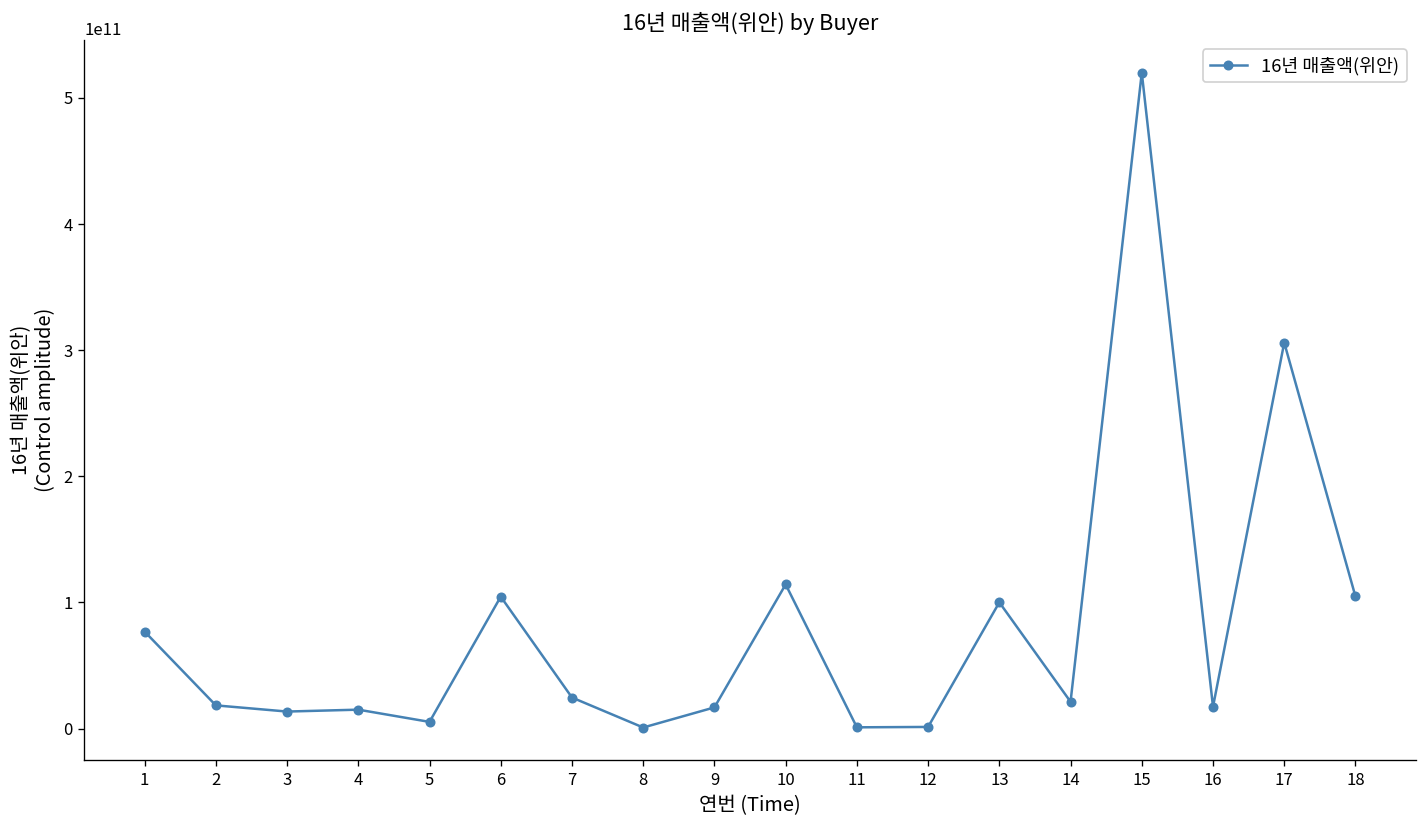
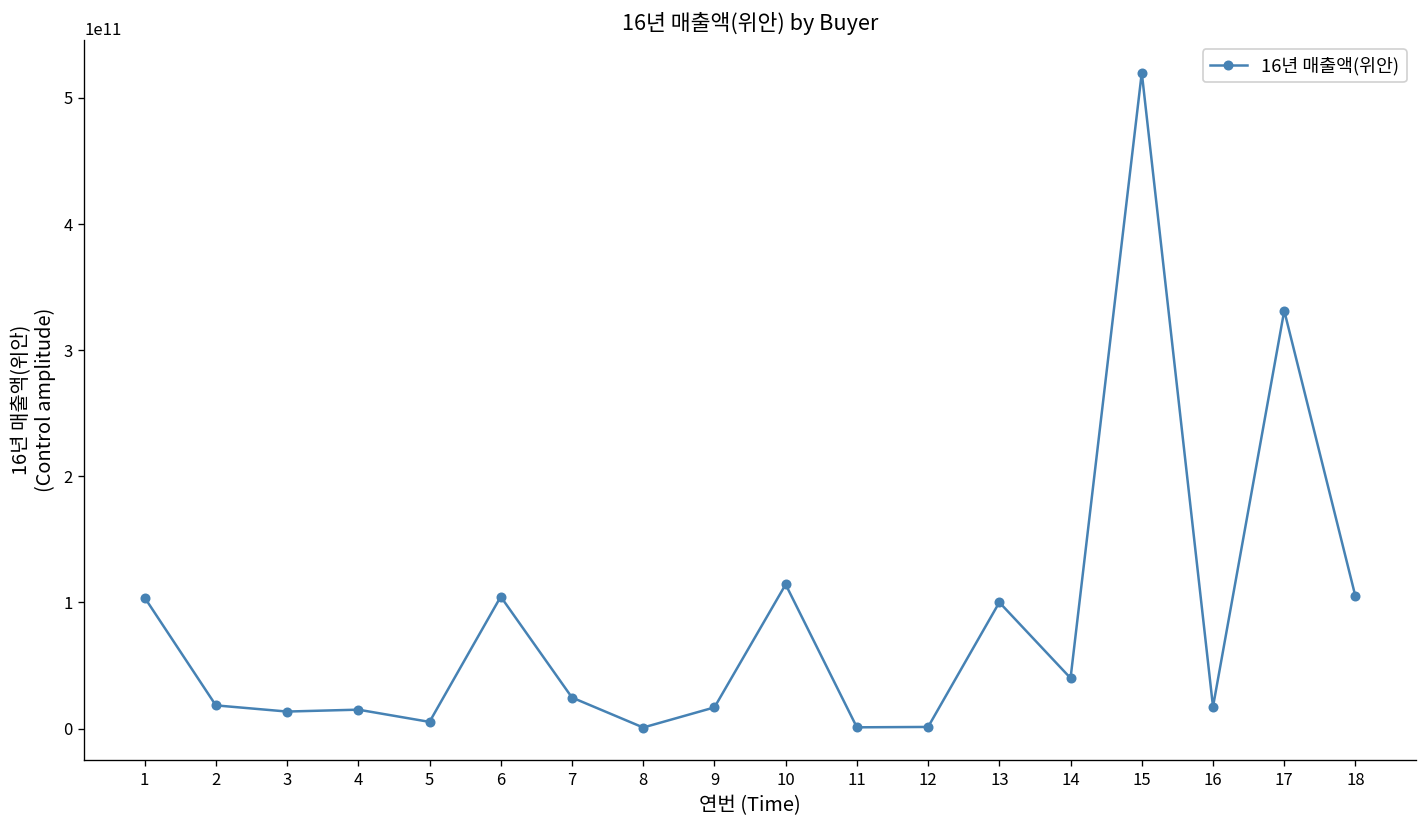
1: 77000000000 -> 104000000000
14: 21000000000 -> 40000000000
17: 306000000000 -> 331000000000
